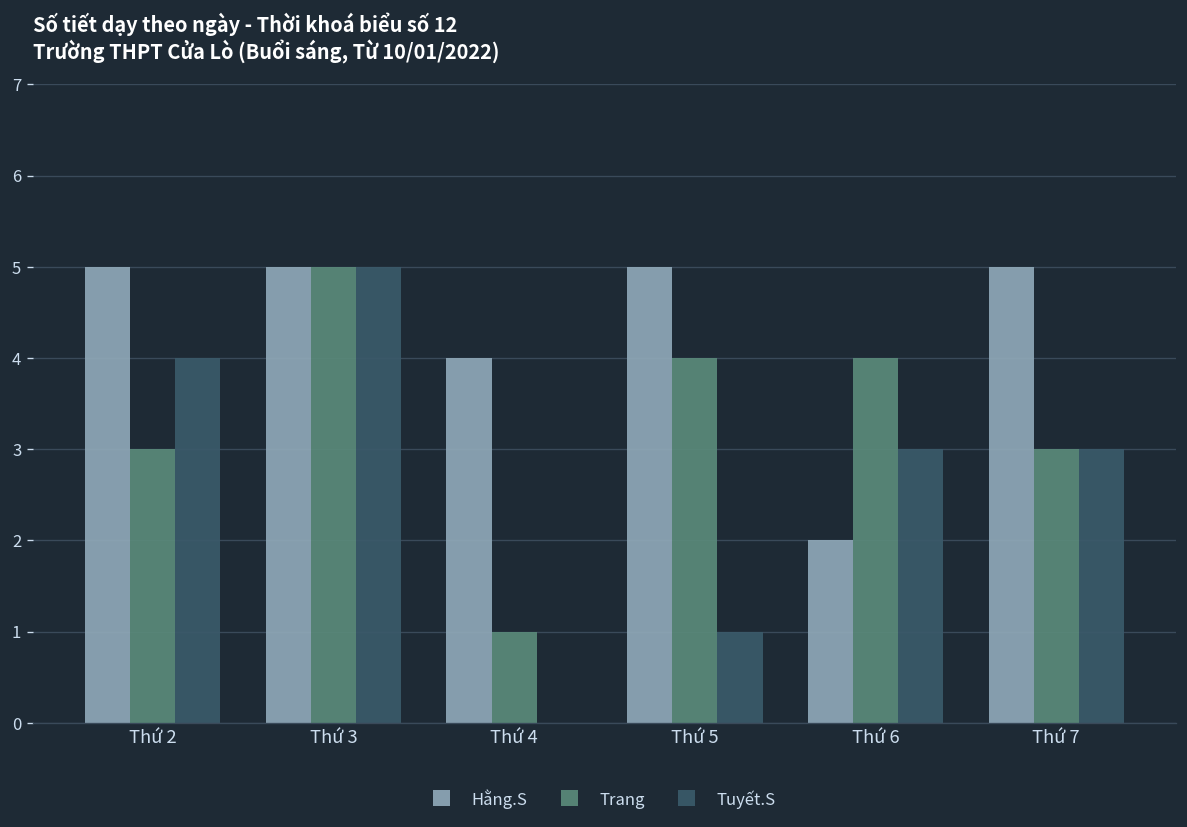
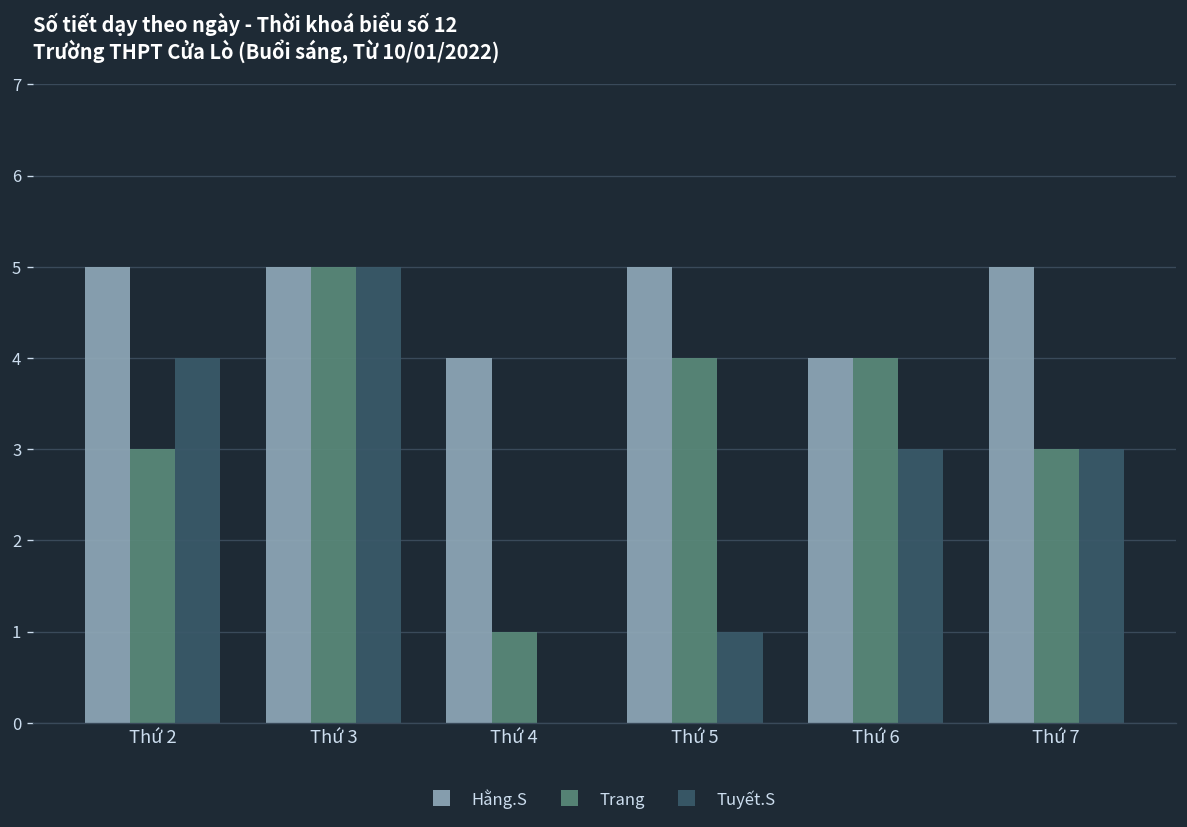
Hằng.S, Thứ 6: 2 -> 4
